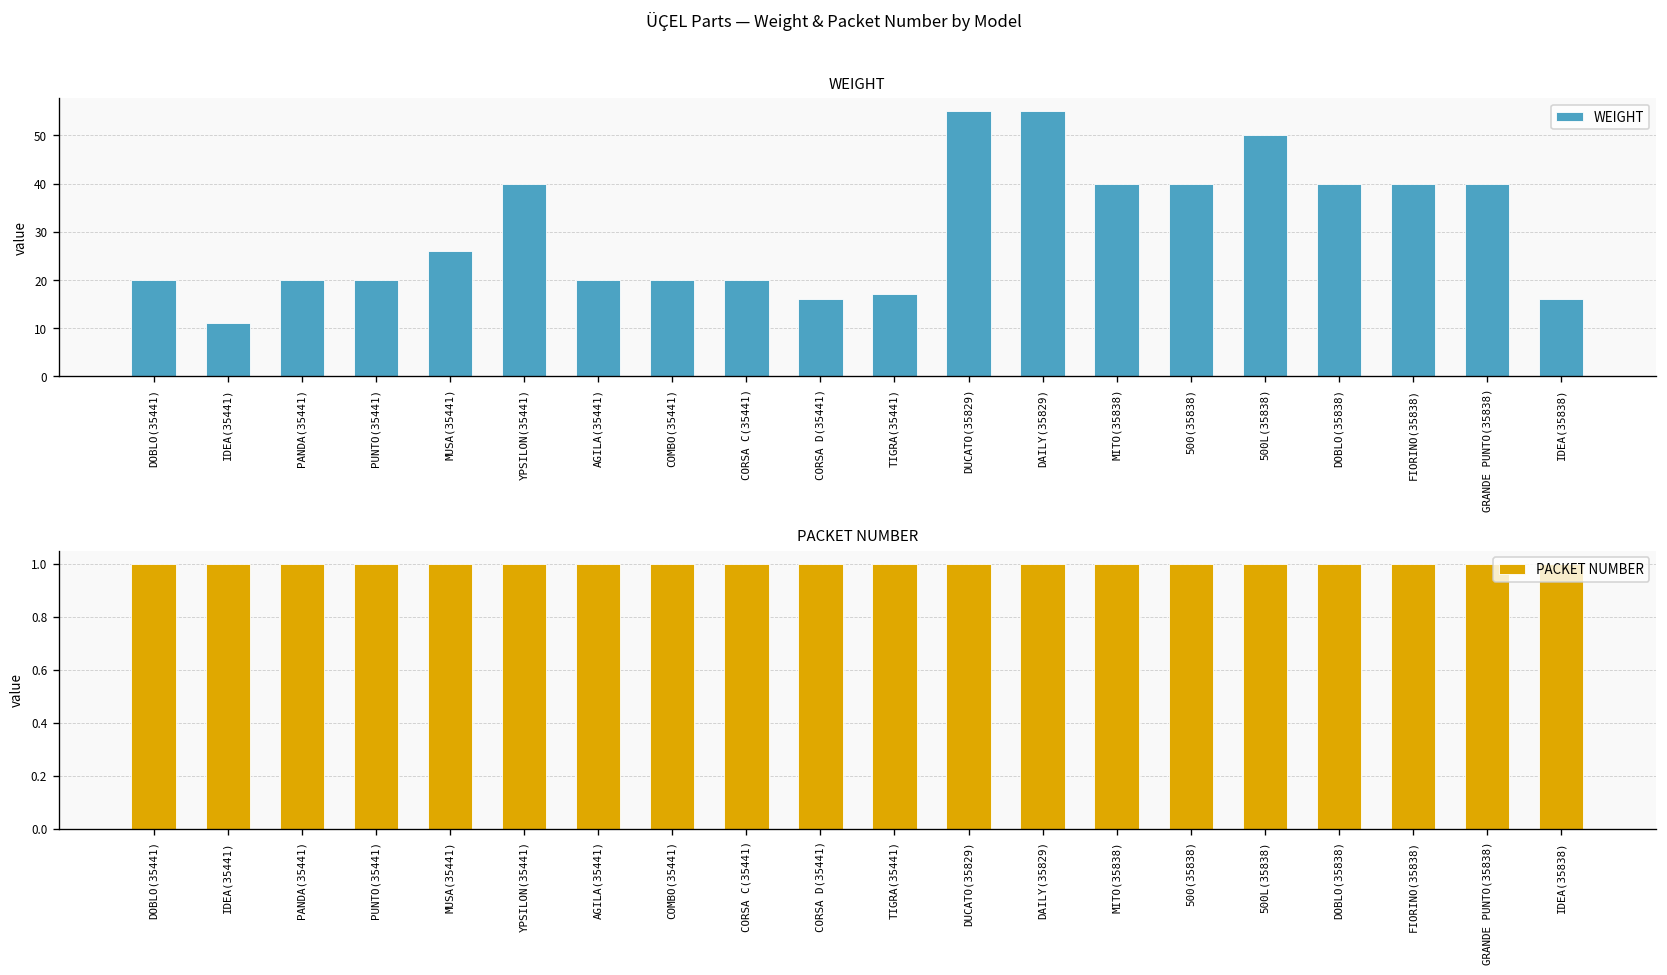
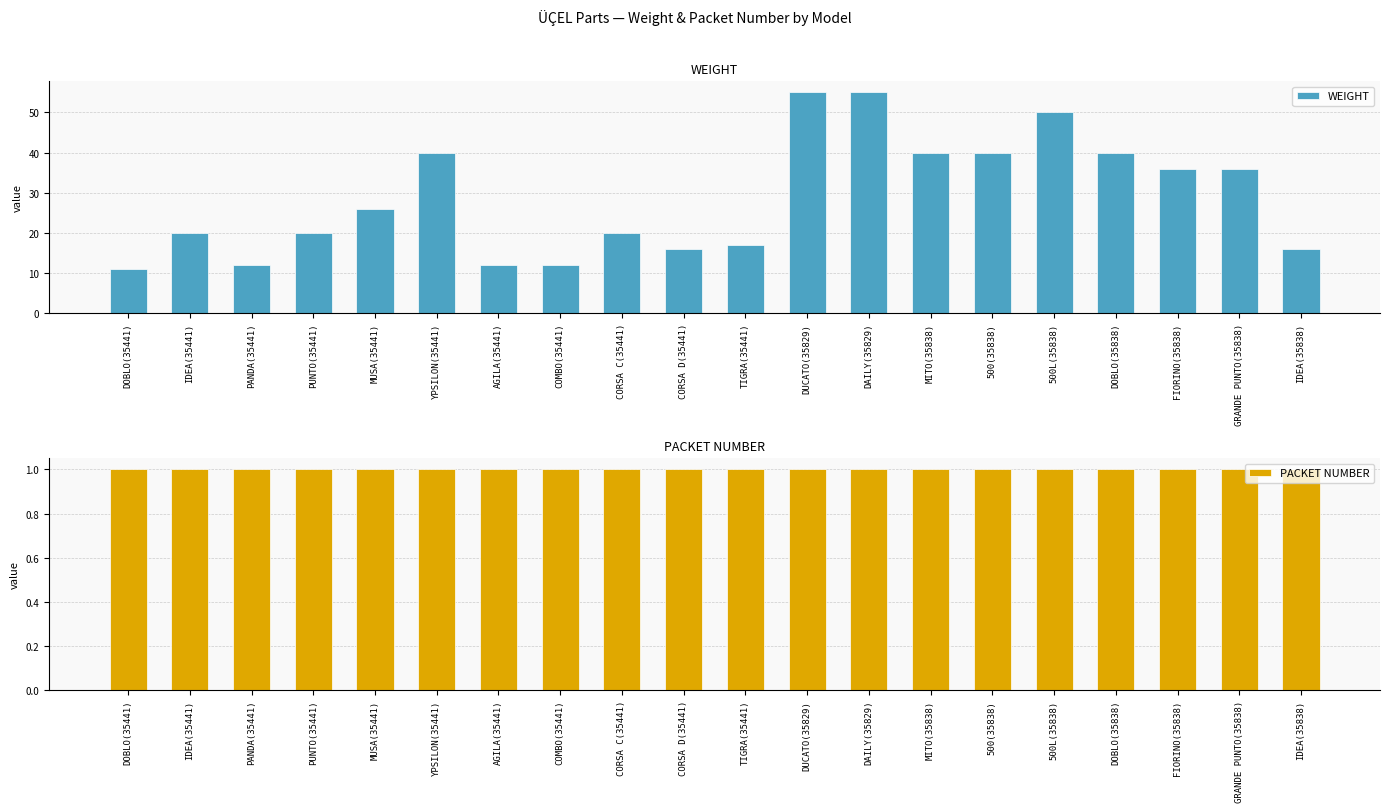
WEIGHT, DOBLO(35441): 20 -> 11
WEIGHT, IDEA(35441): 11 -> 20
WEIGHT, PANDA(35441): 20 -> 12
WEIGHT, AGILA(35441): 20 -> 12
WEIGHT, COMBO(35441): 20 -> 12
WEIGHT, FIORINO(35838): 40 -> 36
WEIGHT, GRANDE PUNTO(35838): 40 -> 36
